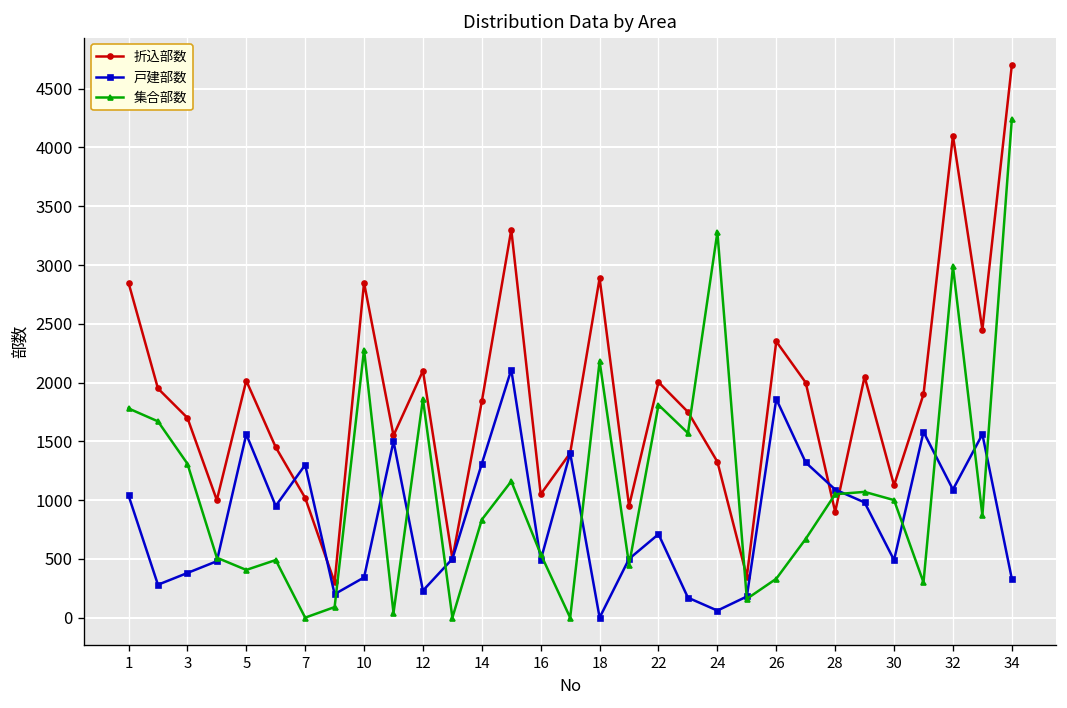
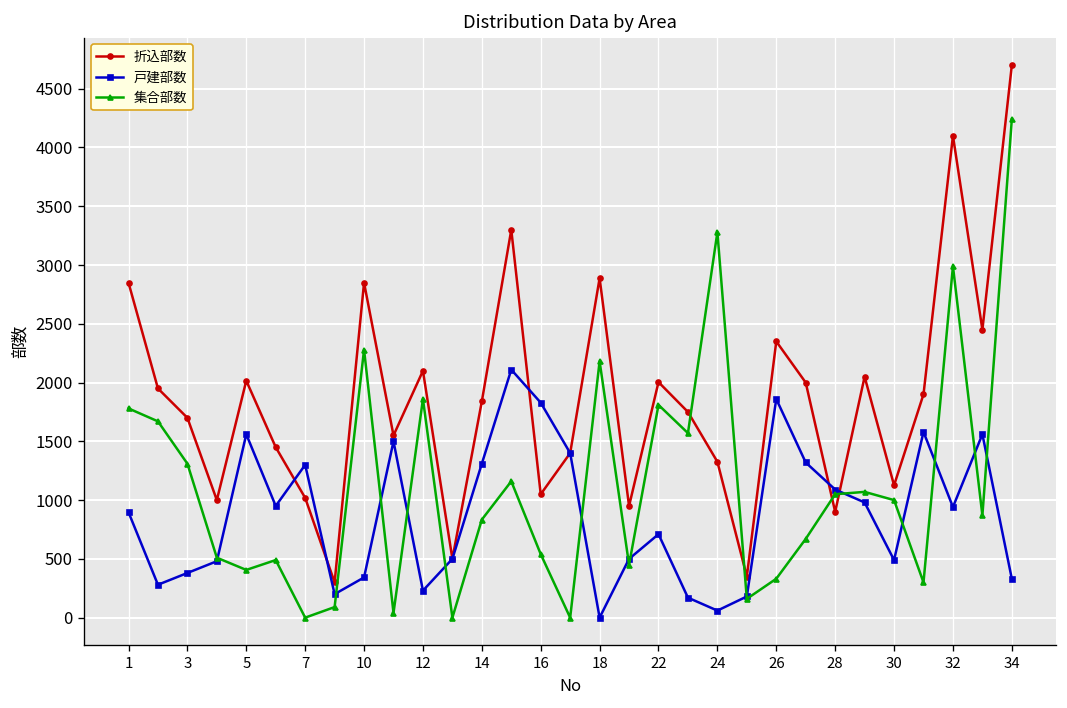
戸建部数, 1: 1000 -> 900
戸建部数, 16: 500 -> 1800
戸建部数, 32: 1100 -> 900
